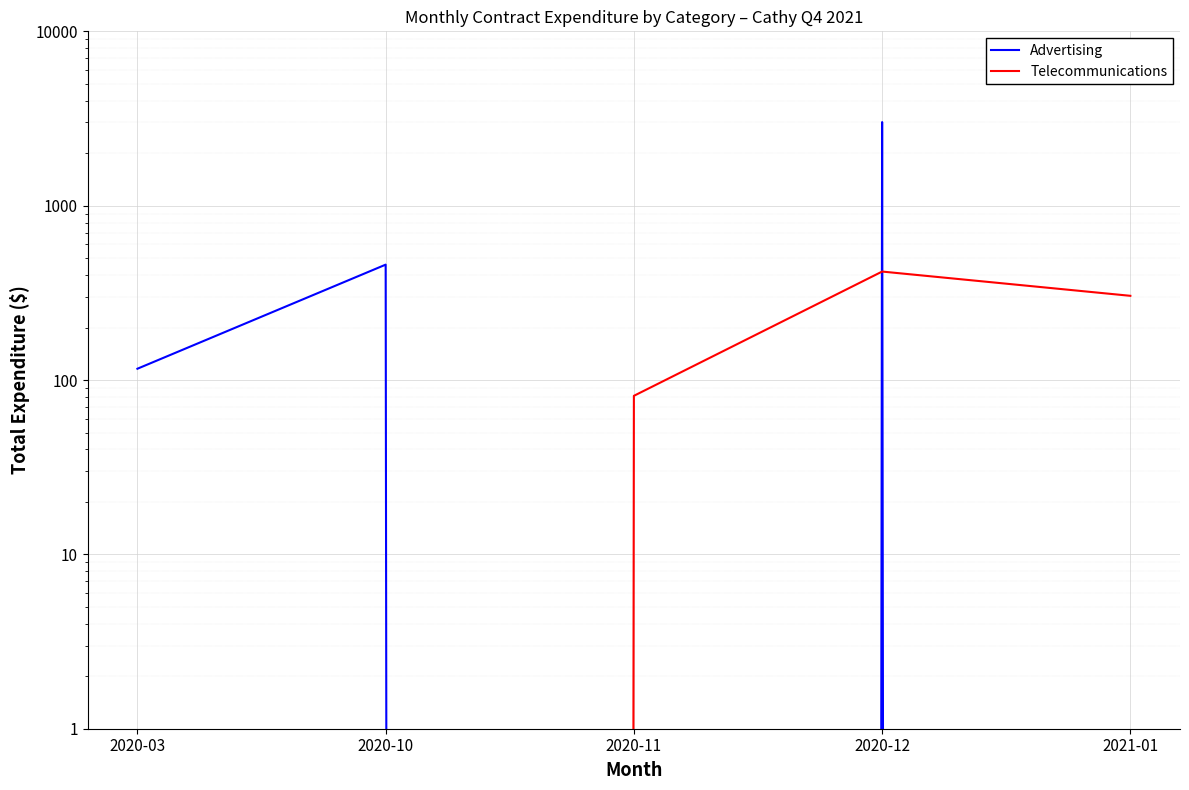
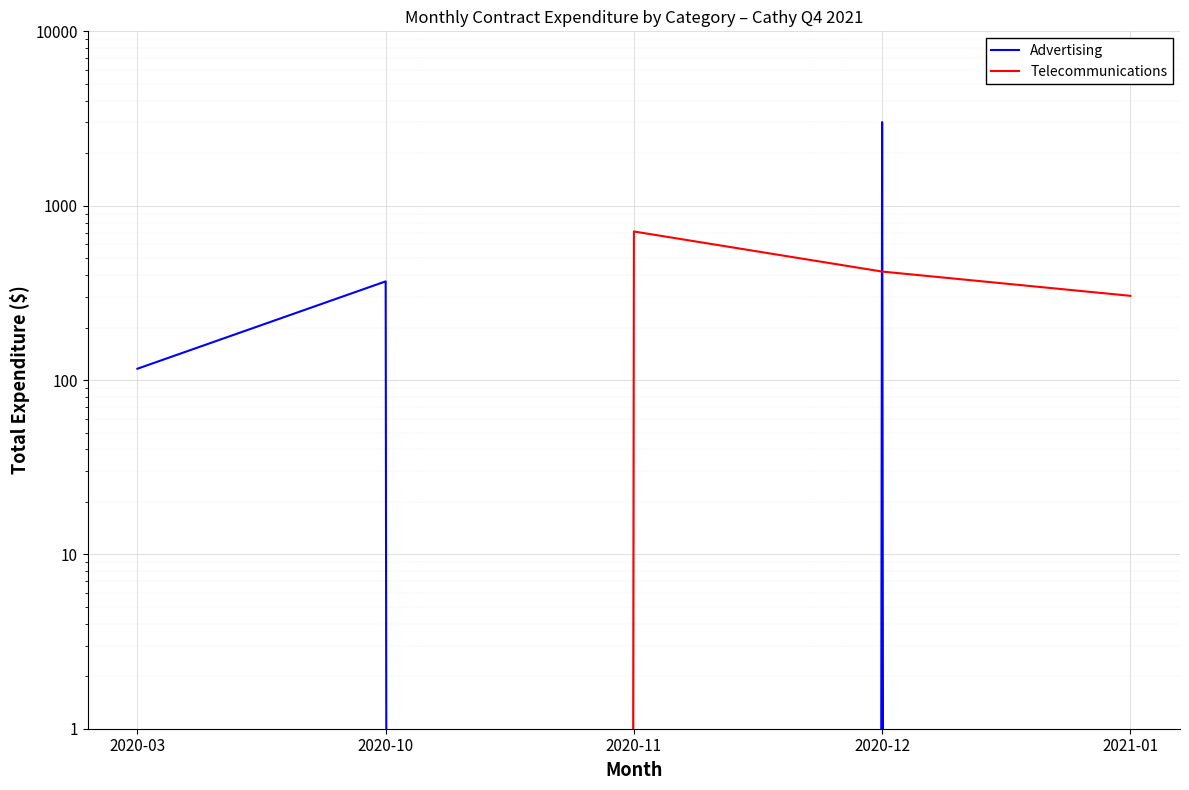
Advertising, 2020-10: 460 -> 370
Telecommunications, 2020-11: 80 -> 710
